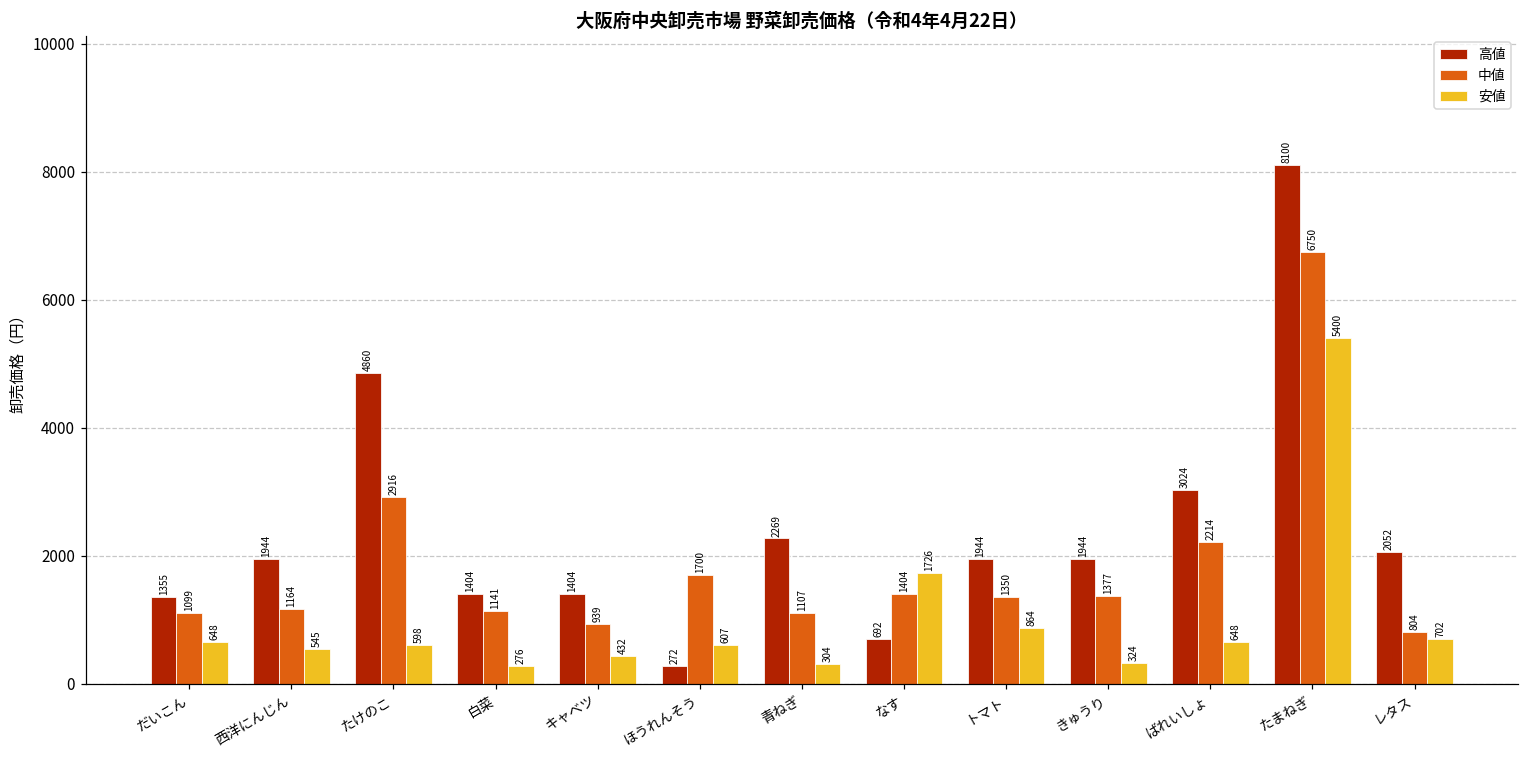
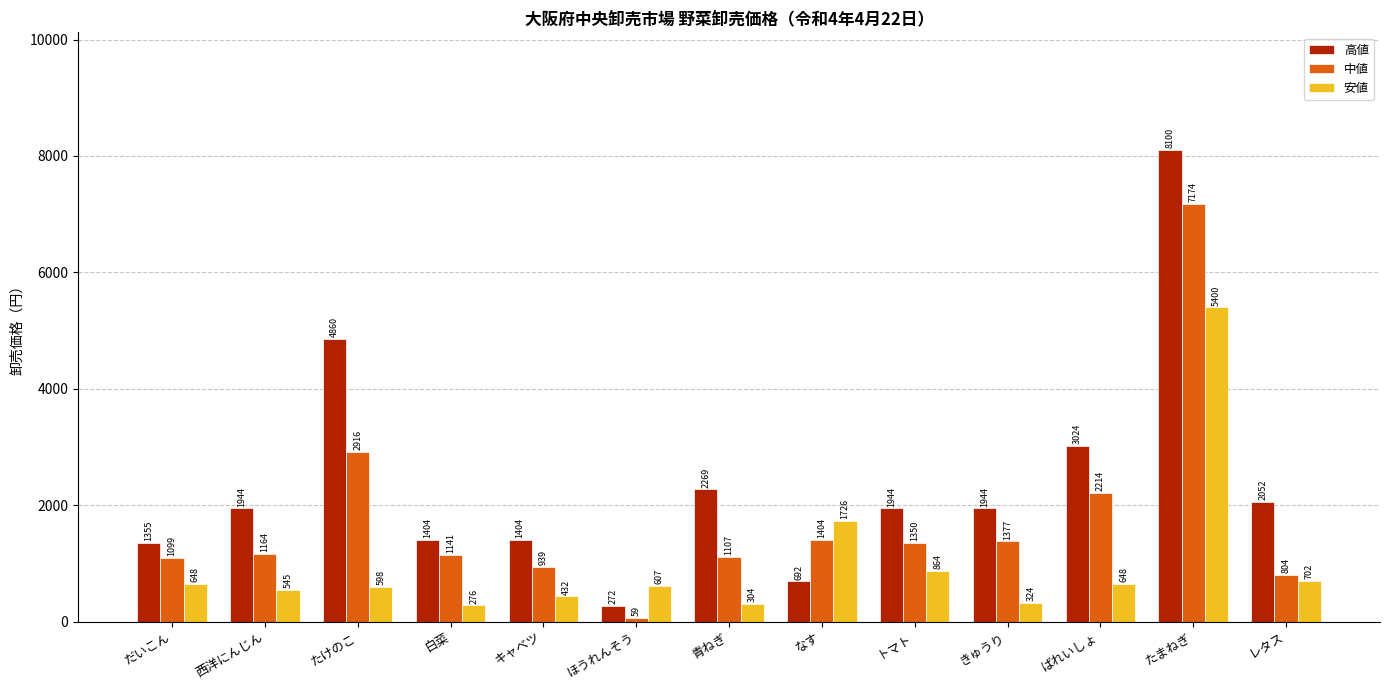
中値, ほうれんそう: 1700 -> 59
中値, たまねぎ: 6750 -> 7174
